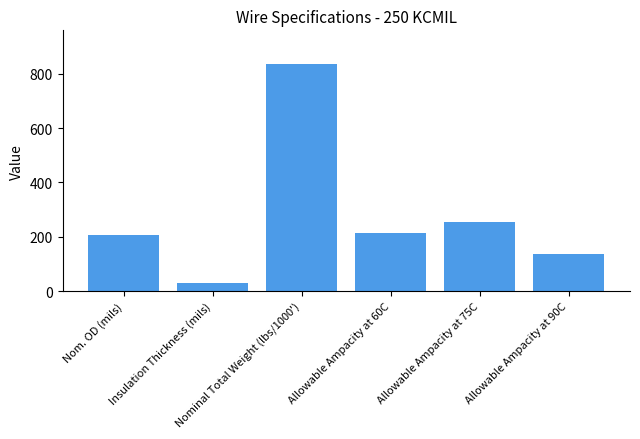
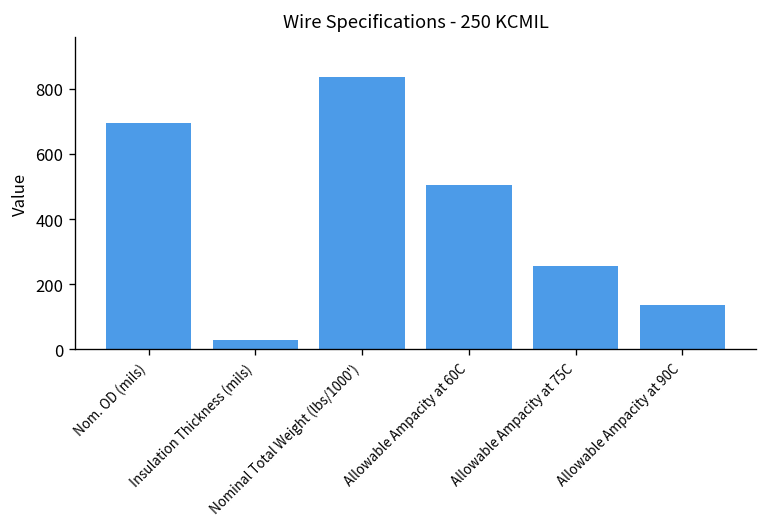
Nom. OD (mils): 210 -> 700
Allowable Ampacity at 60C: 220 -> 500
